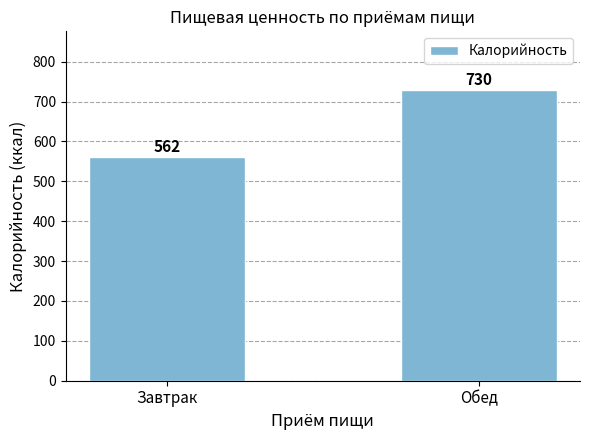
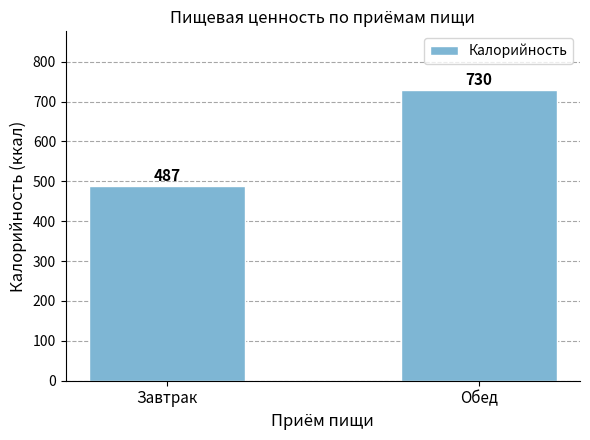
Завтрак: 562 -> 487
